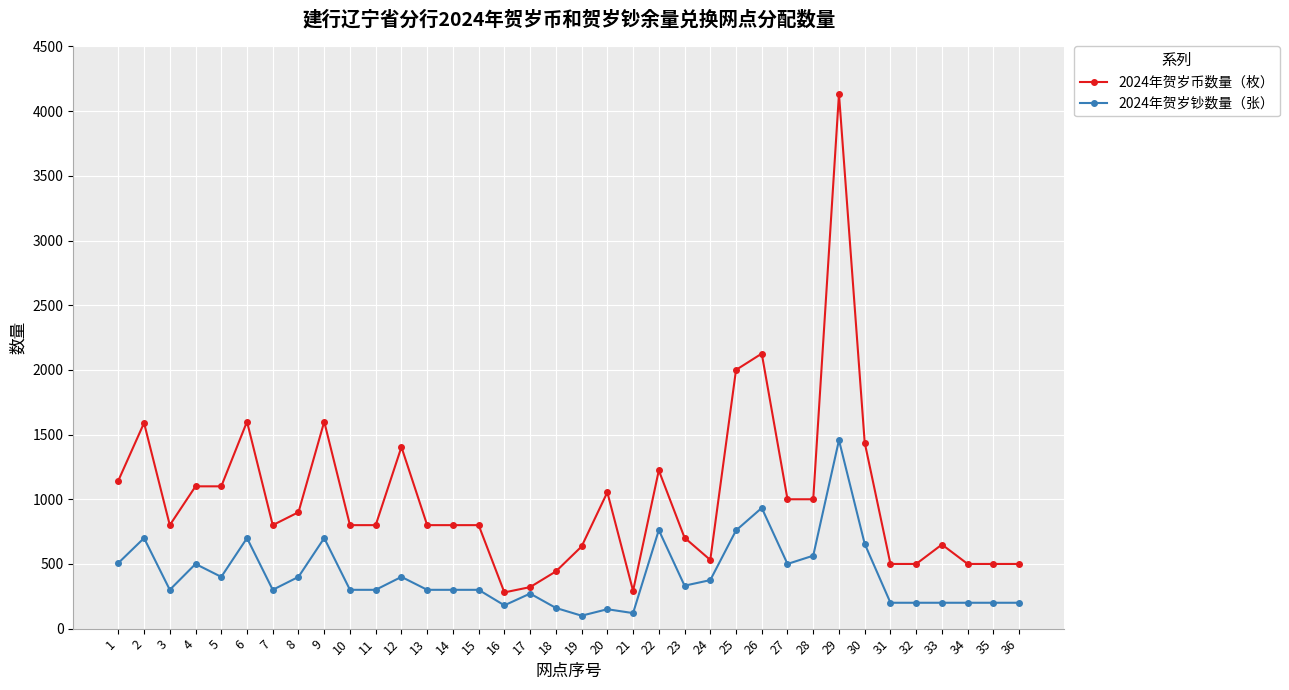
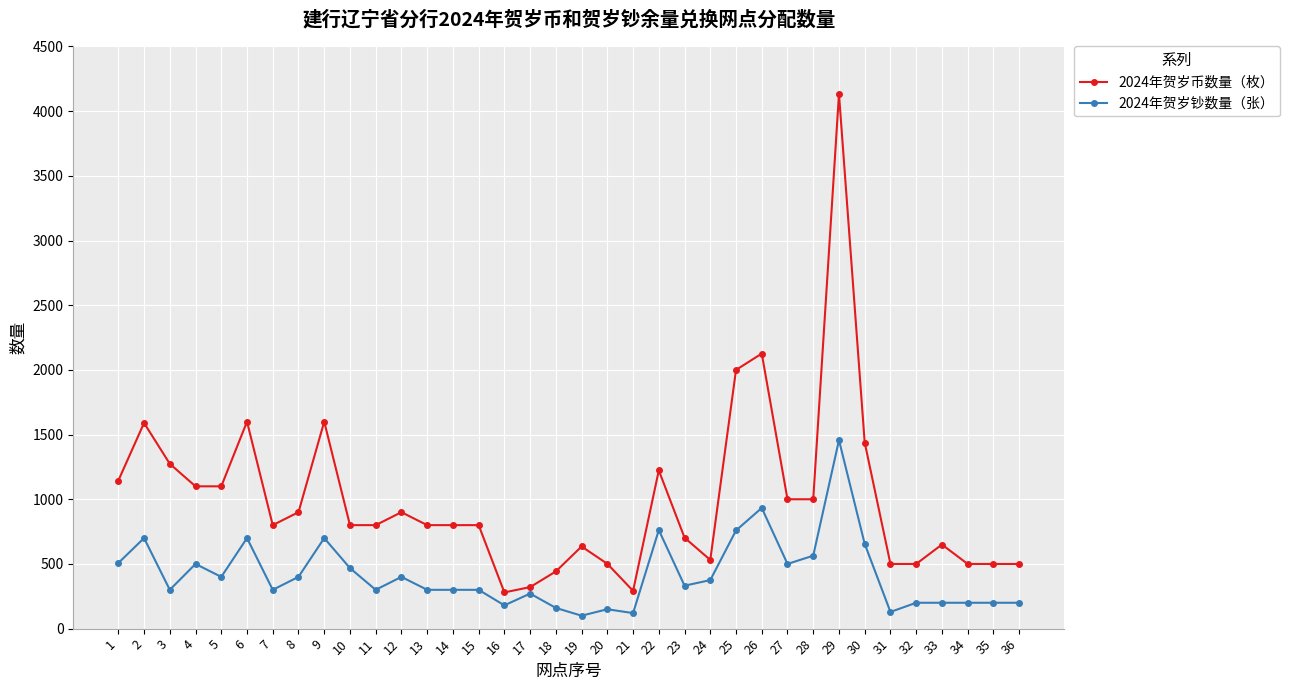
2024年贺岁币数量（枚）, 3: 800 -> 1270
2024年贺岁钞数量（张）, 10: 300 -> 470
2024年贺岁币数量（枚）, 12: 1400 -> 900
2024年贺岁币数量（枚）, 20: 1050 -> 500
2024年贺岁钞数量（张）, 31: 200 -> 130
